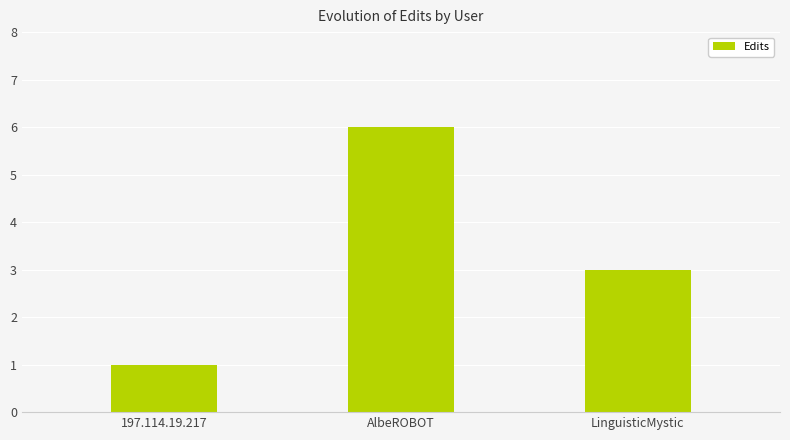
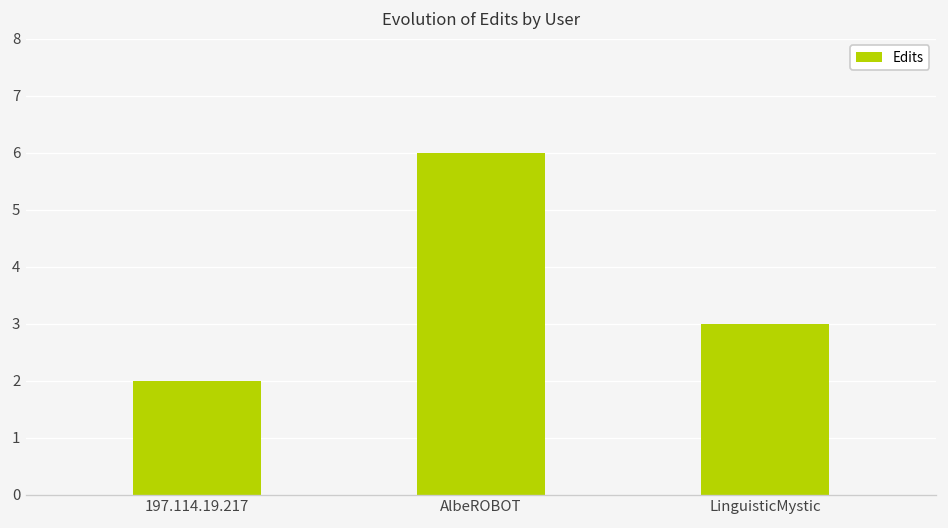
197.114.19.217: 1 -> 2
